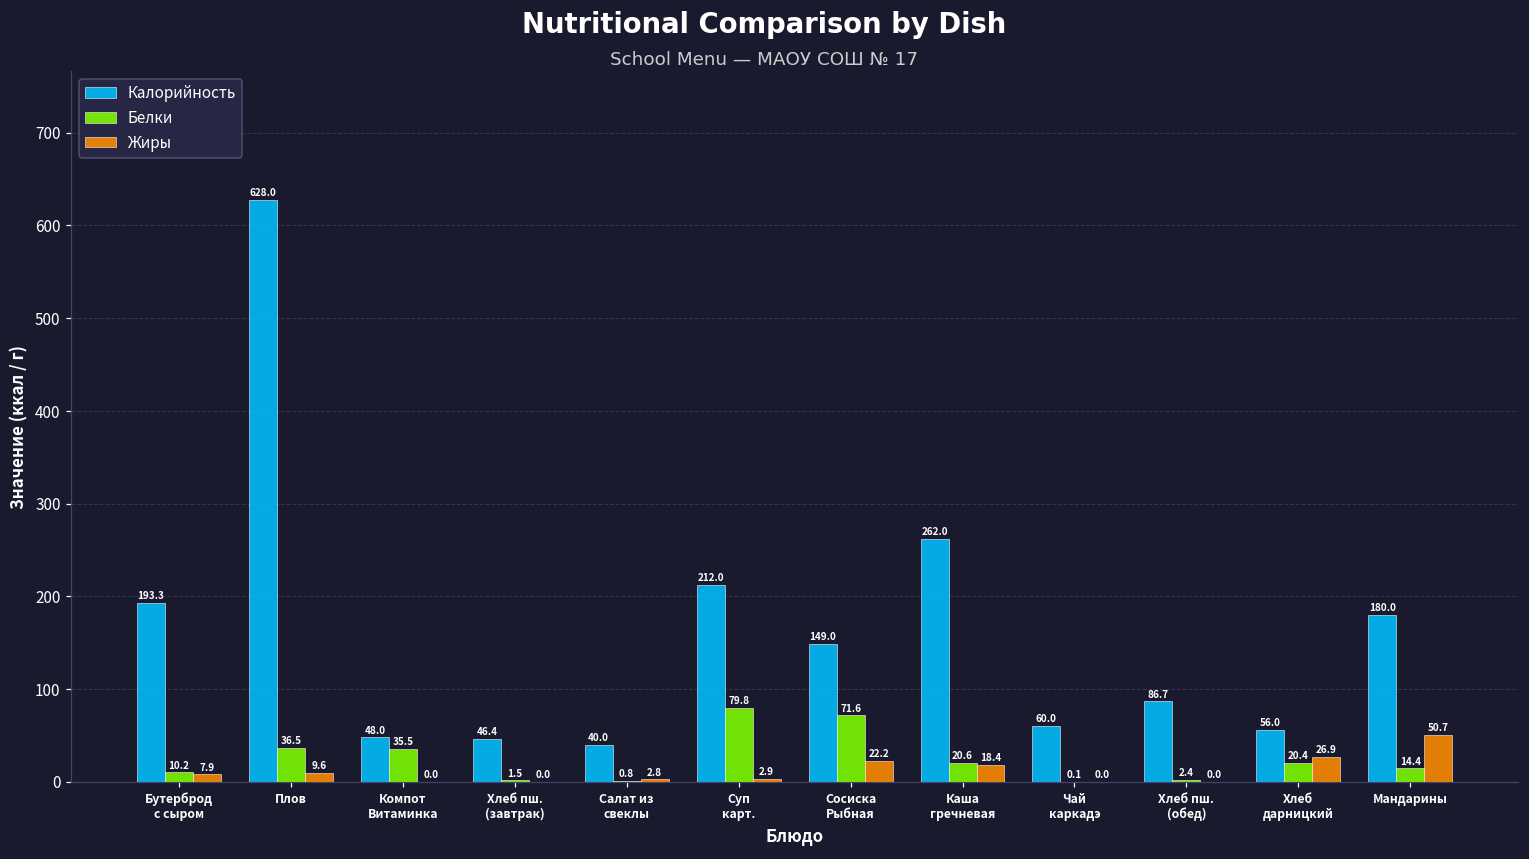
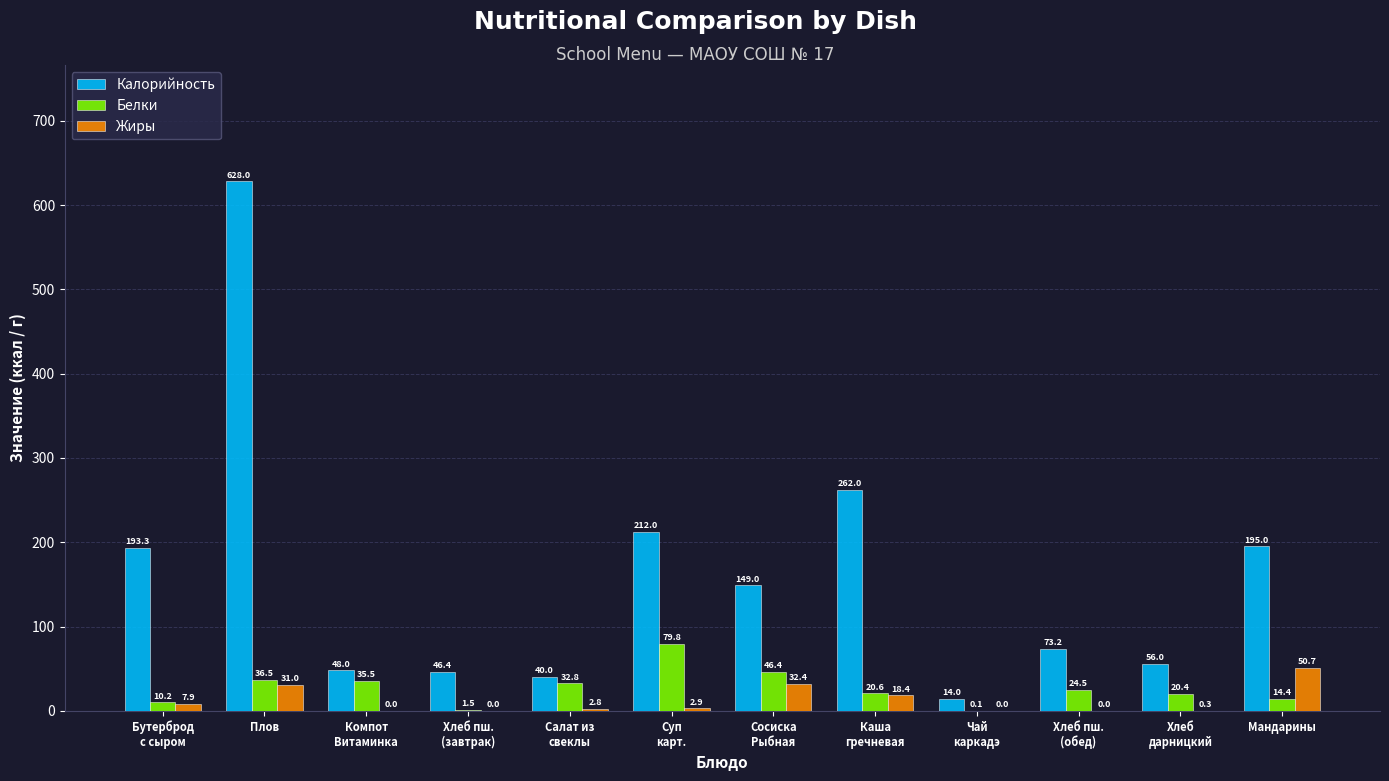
Жиры, Плов: 9.6 -> 31.0
Белки, Салат из свеклы: 0.8 -> 32.8
Белки, Сосиска Рыбная: 71.6 -> 46.4
Жиры, Сосиска Рыбная: 22.2 -> 32.4
Калорийность, Чай каркадэ: 60.0 -> 14.0
Калорийность, Хлеб пш. (обед): 86.7 -> 73.2
Белки, Хлеб пш. (обед): 2.4 -> 24.5
Жиры, Хлеб дарницкий: 26.9 -> 0.3
Калорийность, Мандарины: 180.0 -> 195.0
